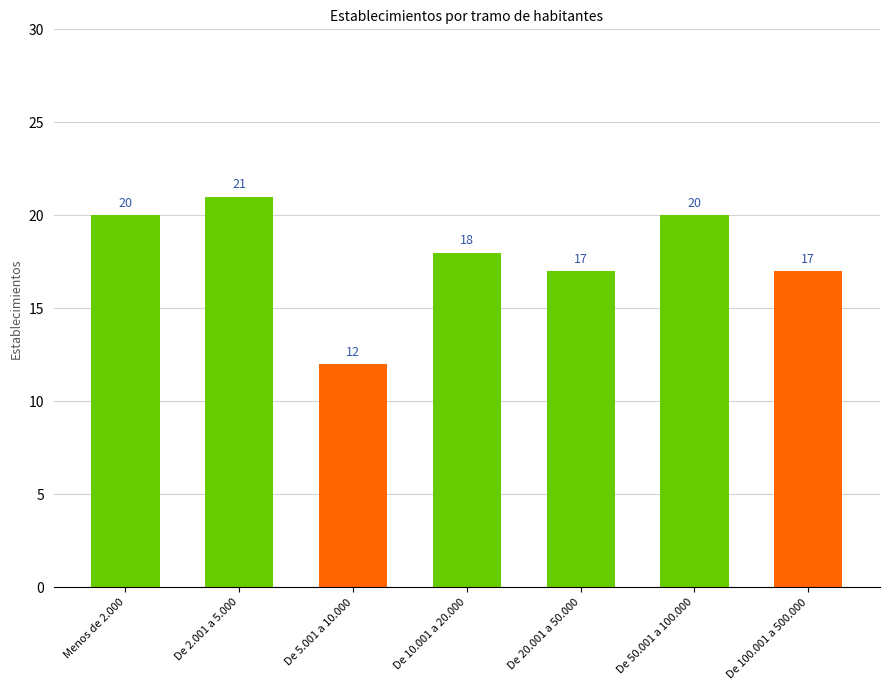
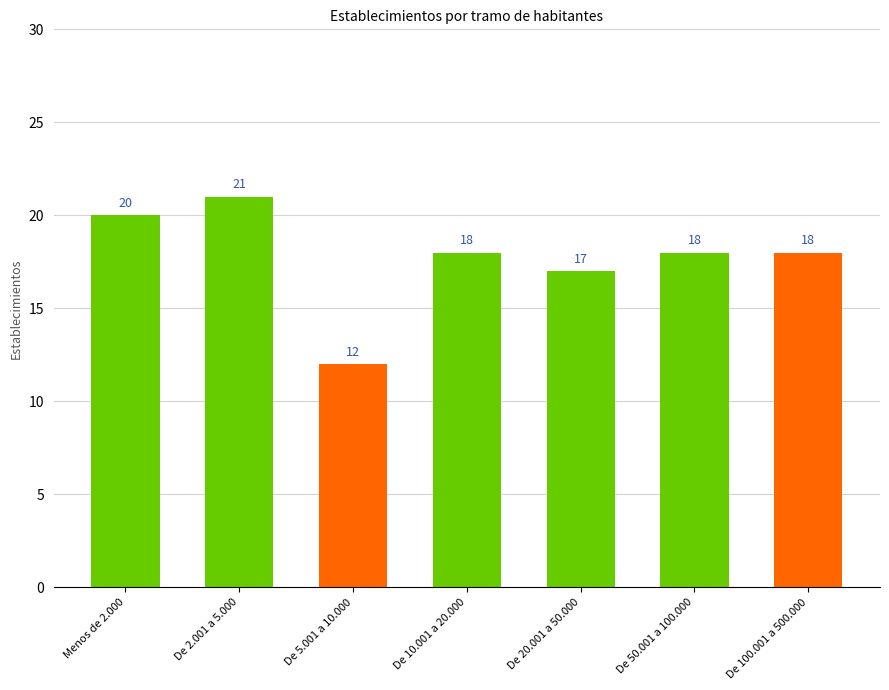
De 50.001 a 100.000: 20 -> 18
De 100.001 a 500.000: 17 -> 18
